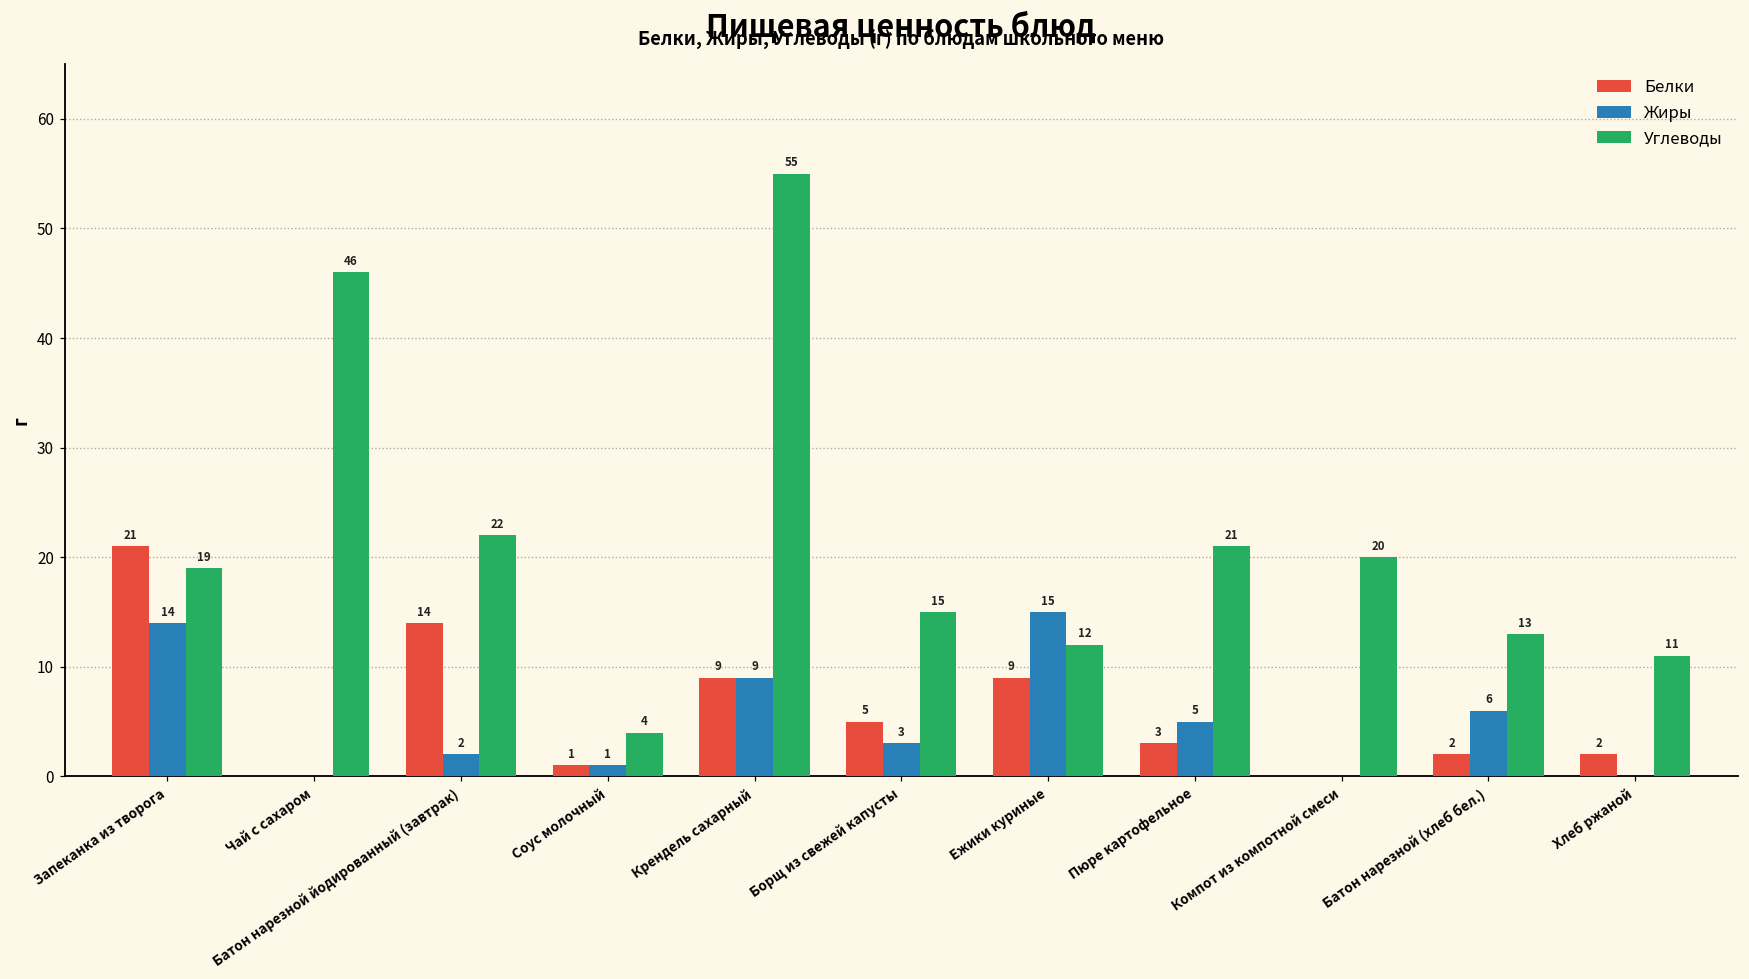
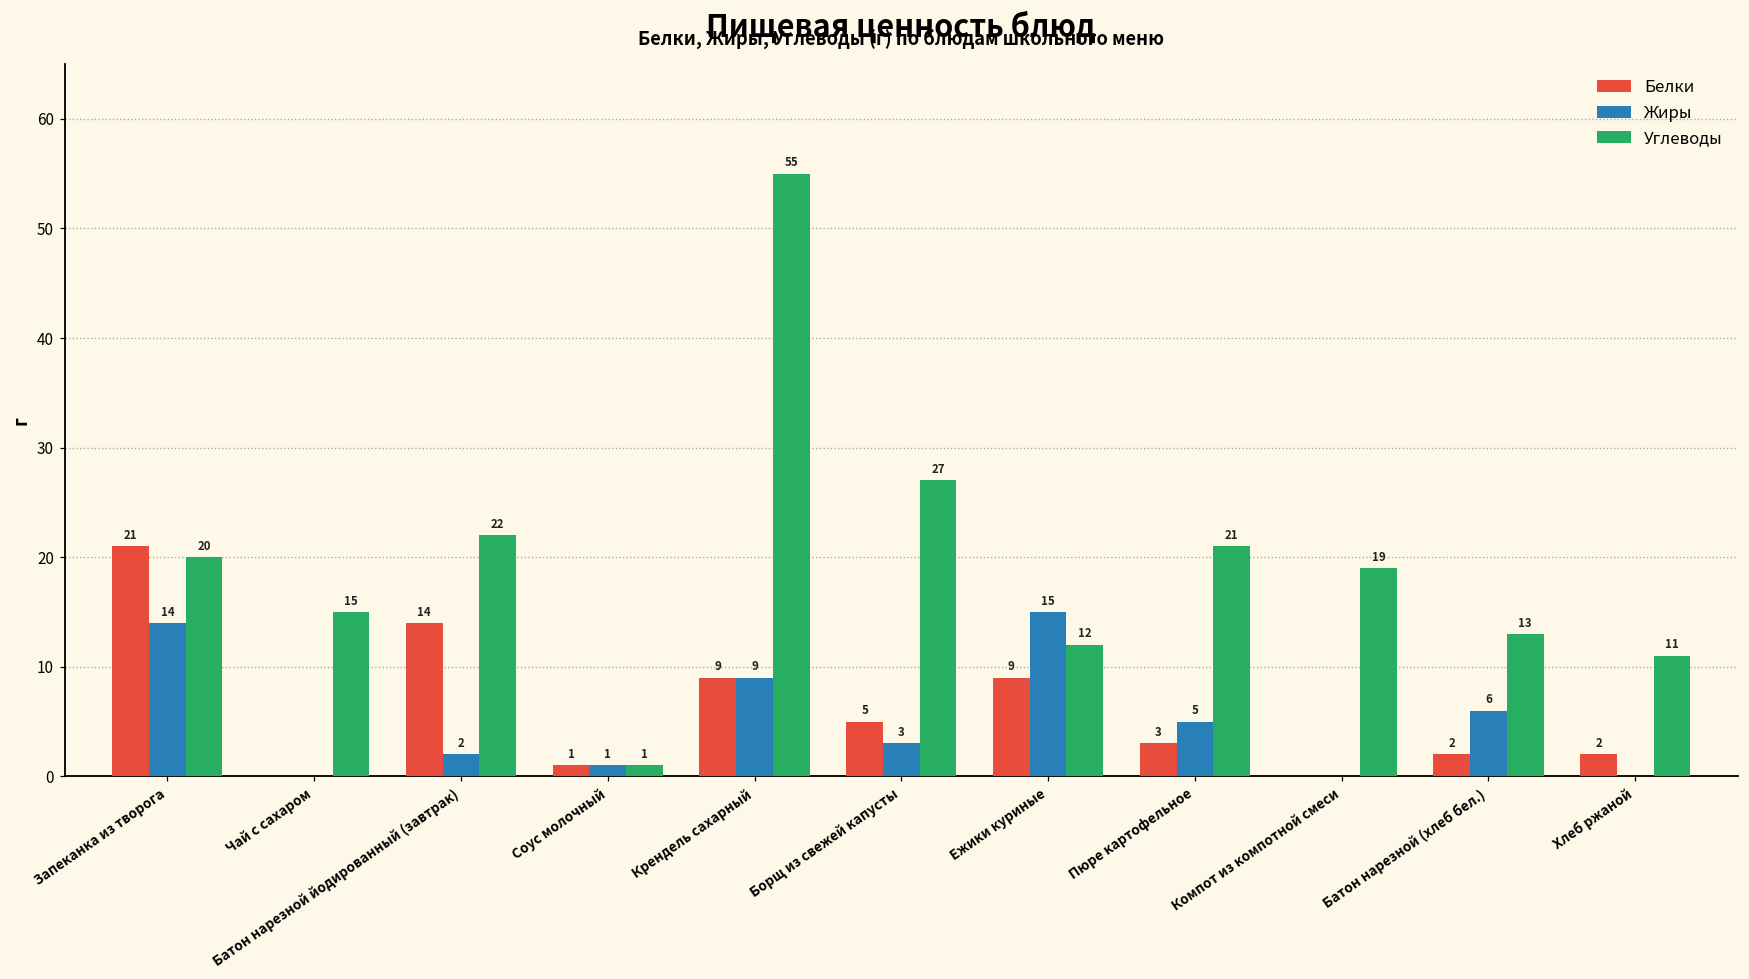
Углеводы, Запеканка из творога: 19 -> 20
Углеводы, Чай с сахаром: 46 -> 15
Углеводы, Соус молочный: 4 -> 1
Углеводы, Борщ из свежей капусты: 15 -> 27
Углеводы, Компот из компотной смеси: 20 -> 19
